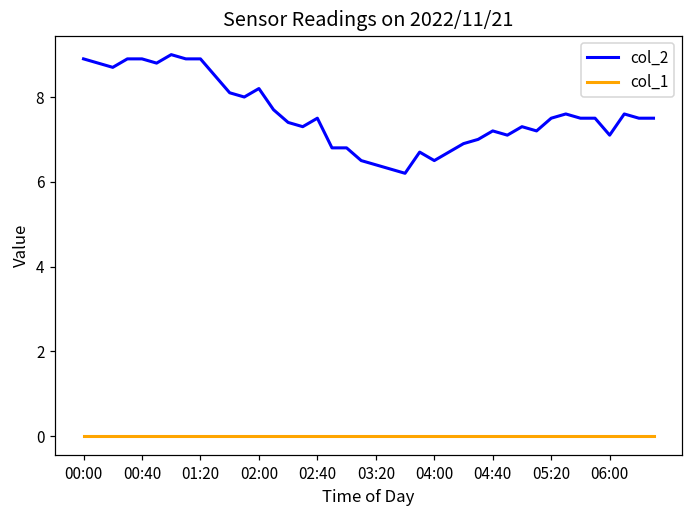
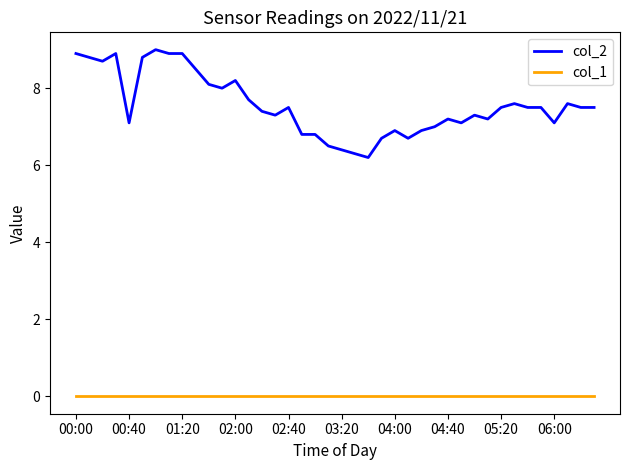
col_2, 00:40: 8.9 -> 7.1
col_2, 04:00: 6.5 -> 6.9
